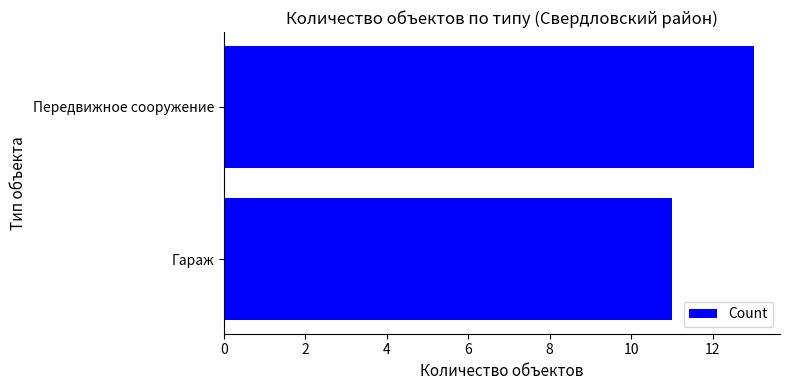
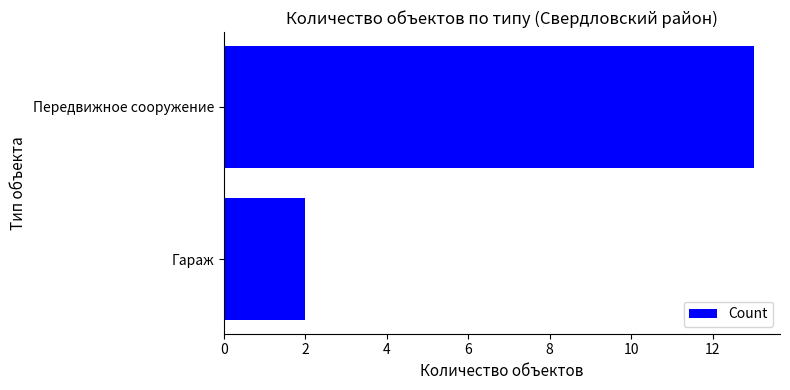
Гараж: 11 -> 2
